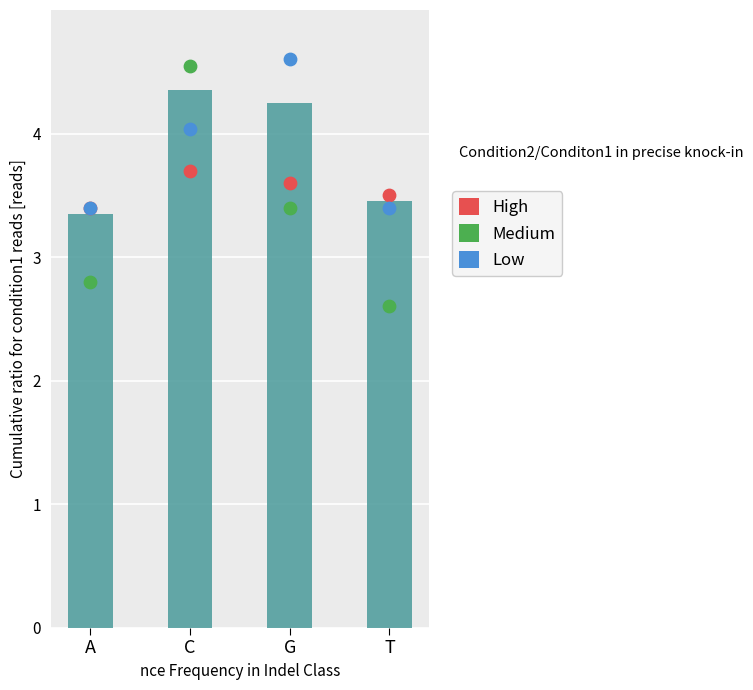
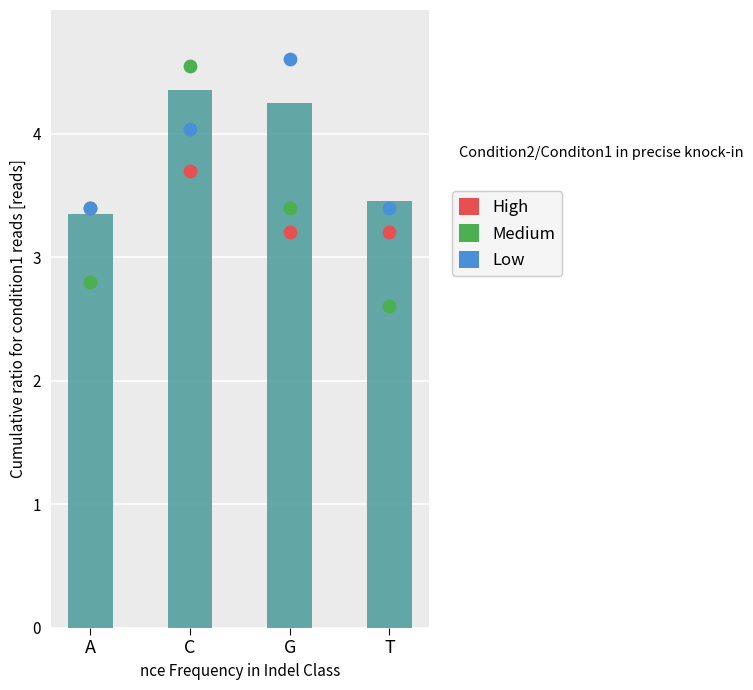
High, G: 3.6 -> 3.2
High, T: 3.5 -> 3.2
